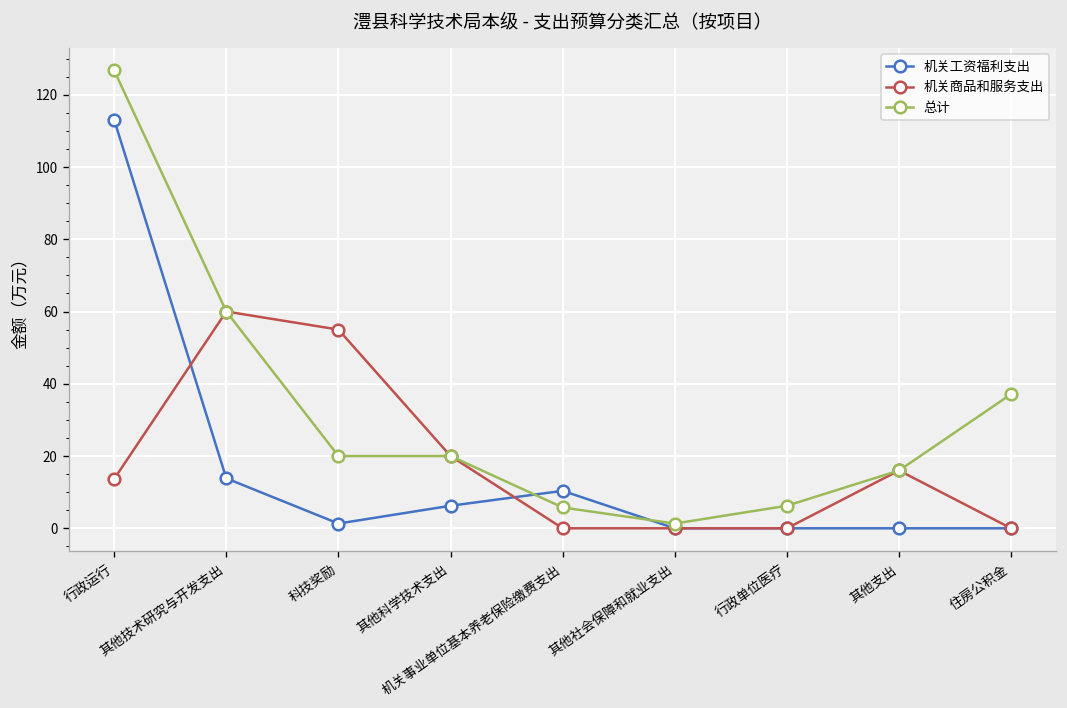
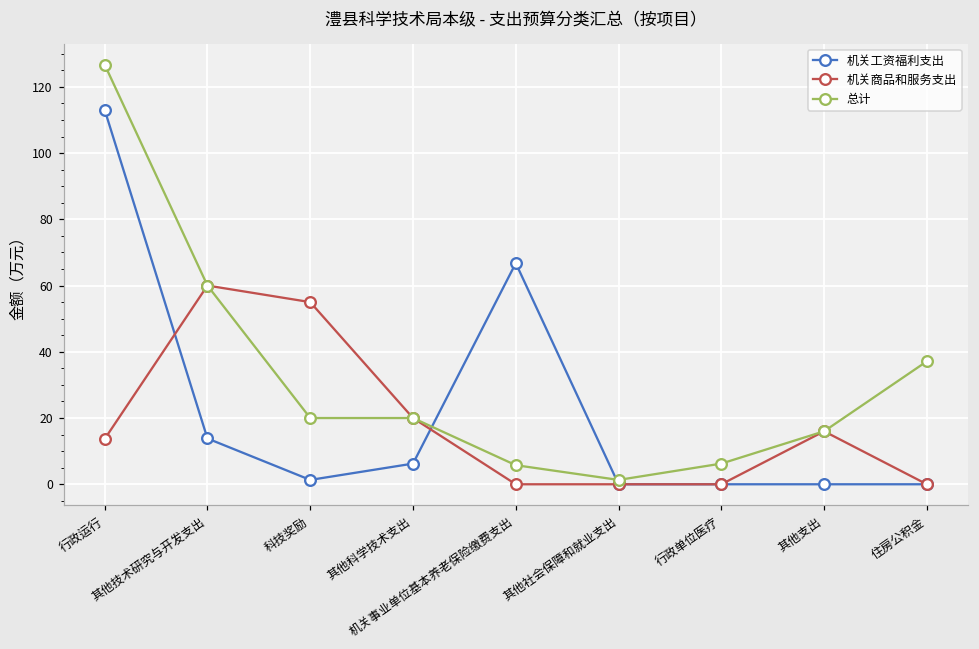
机关工资福利支出, 机关事业单位基本养老保险缴费支出: 10 -> 67
